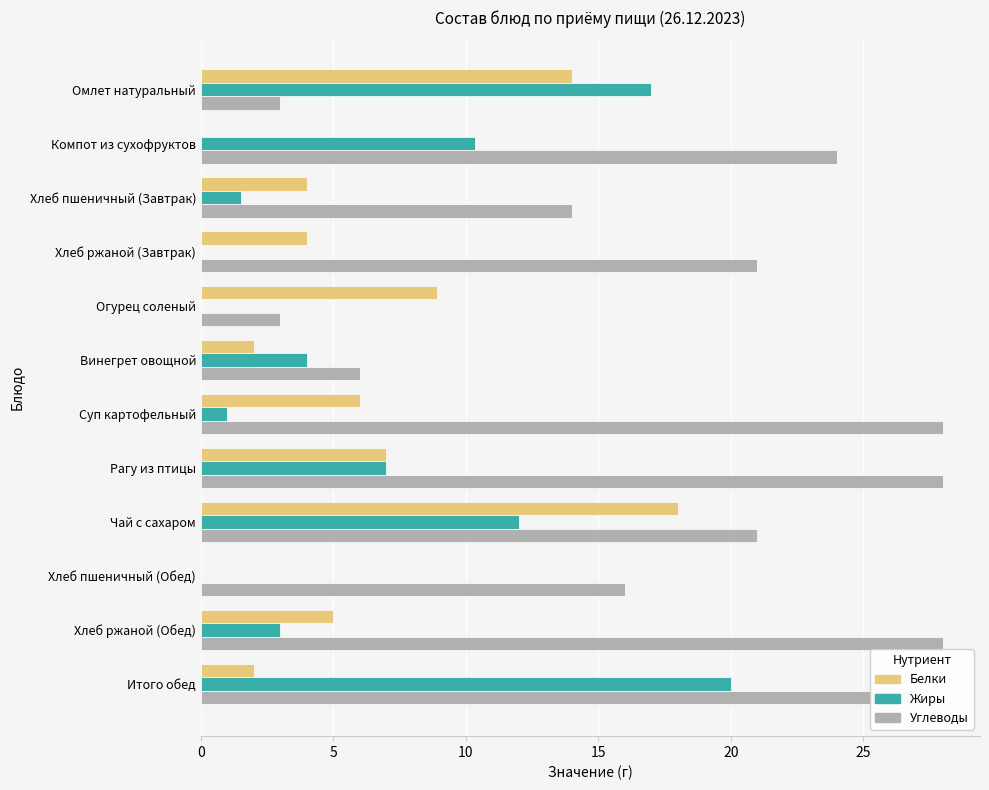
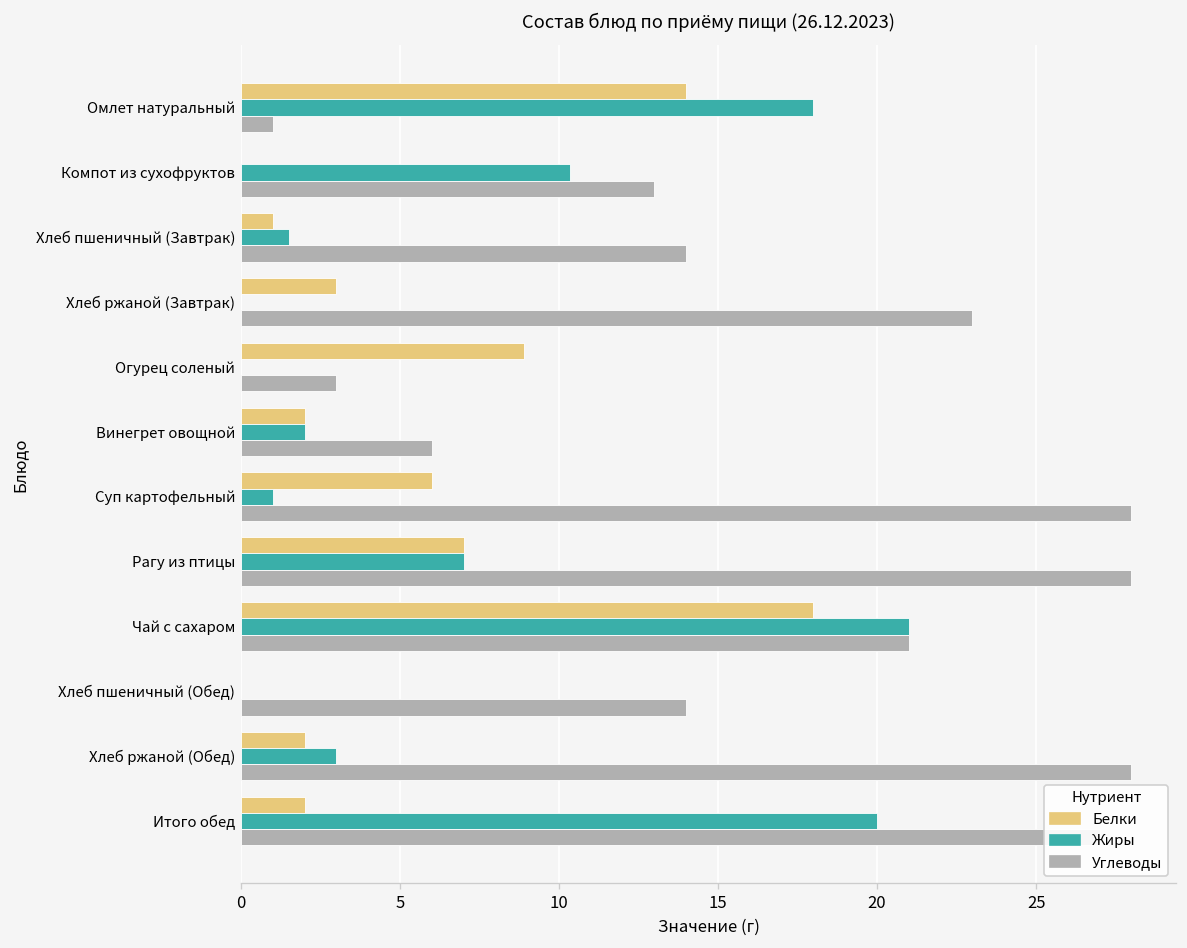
Жиры, Омлет натуральный: 17 -> 18
Углеводы, Омлет натуральный: 3 -> 1
Углеводы, Компот из сухофруктов: 24 -> 13
Белки, Хлеб пшеничный (Завтрак): 4 -> 1
Белки, Хлеб ржаной (Завтрак): 4 -> 3
Углеводы, Хлеб ржаной (Завтрак): 21 -> 23
Жиры, Винегрет овощной: 4 -> 2
Жиры, Чай с сахаром: 12 -> 21
Углеводы, Хлеб пшеничный (Обед): 16 -> 14
Белки, Хлеб ржаной (Обед): 5 -> 2
